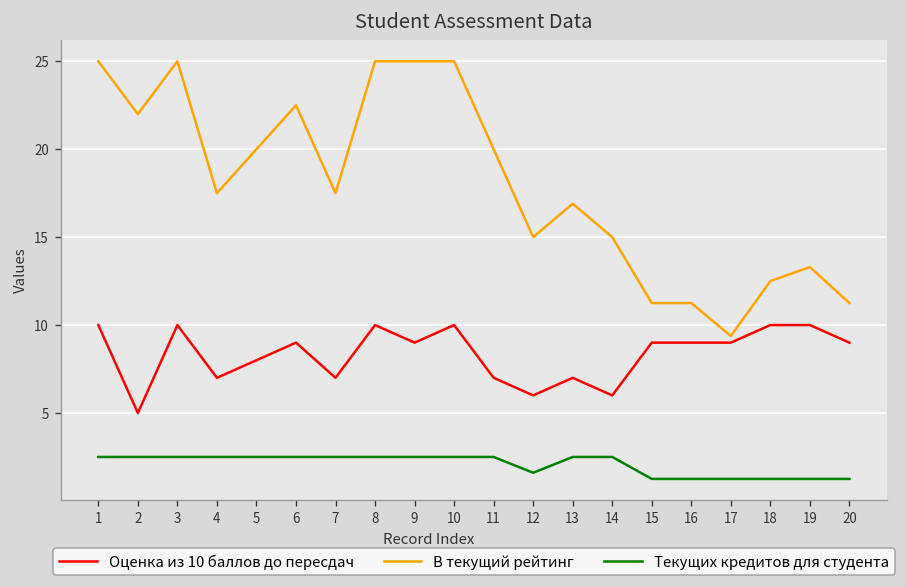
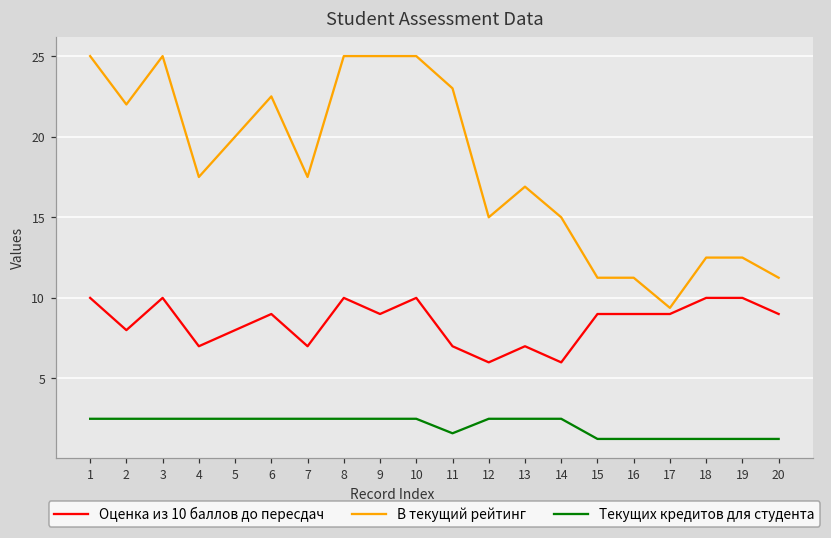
Оценка из 10 баллов до пересдач, 2: 5 -> 8
В текущий рейтинг, 11: 20 -> 23
Текущих кредитов для студента, 11: 2.5 -> 1.6
Текущих кредитов для студента, 12: 1.6 -> 2.5
В текущий рейтинг, 19: 13.3 -> 12.5
